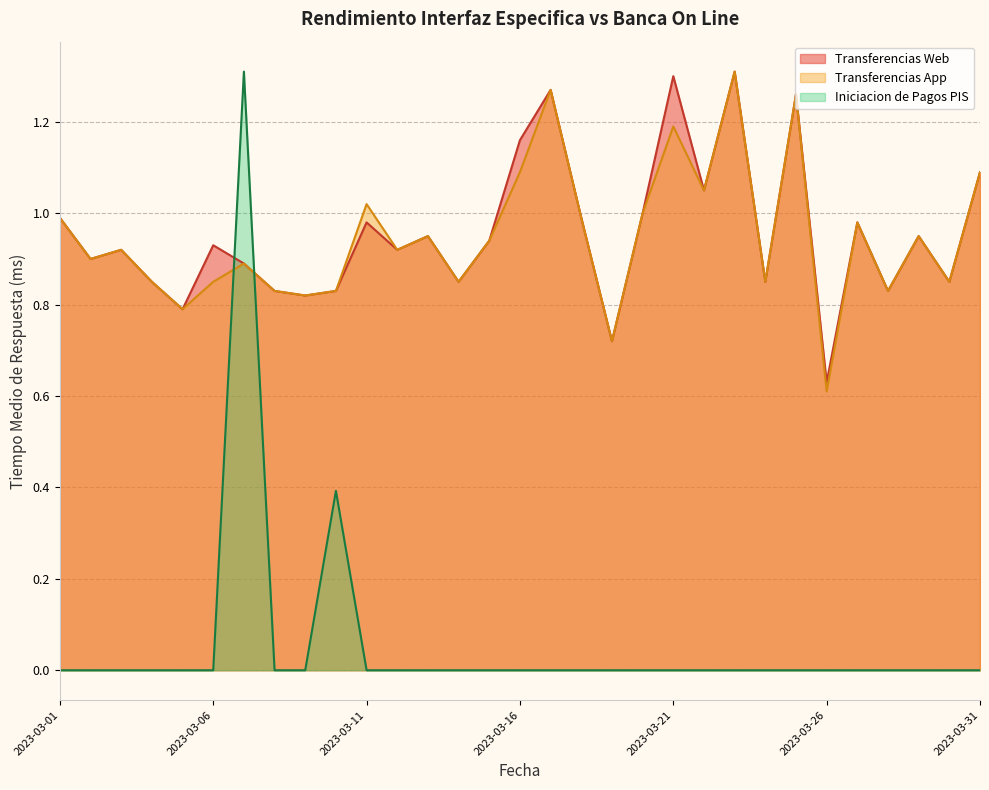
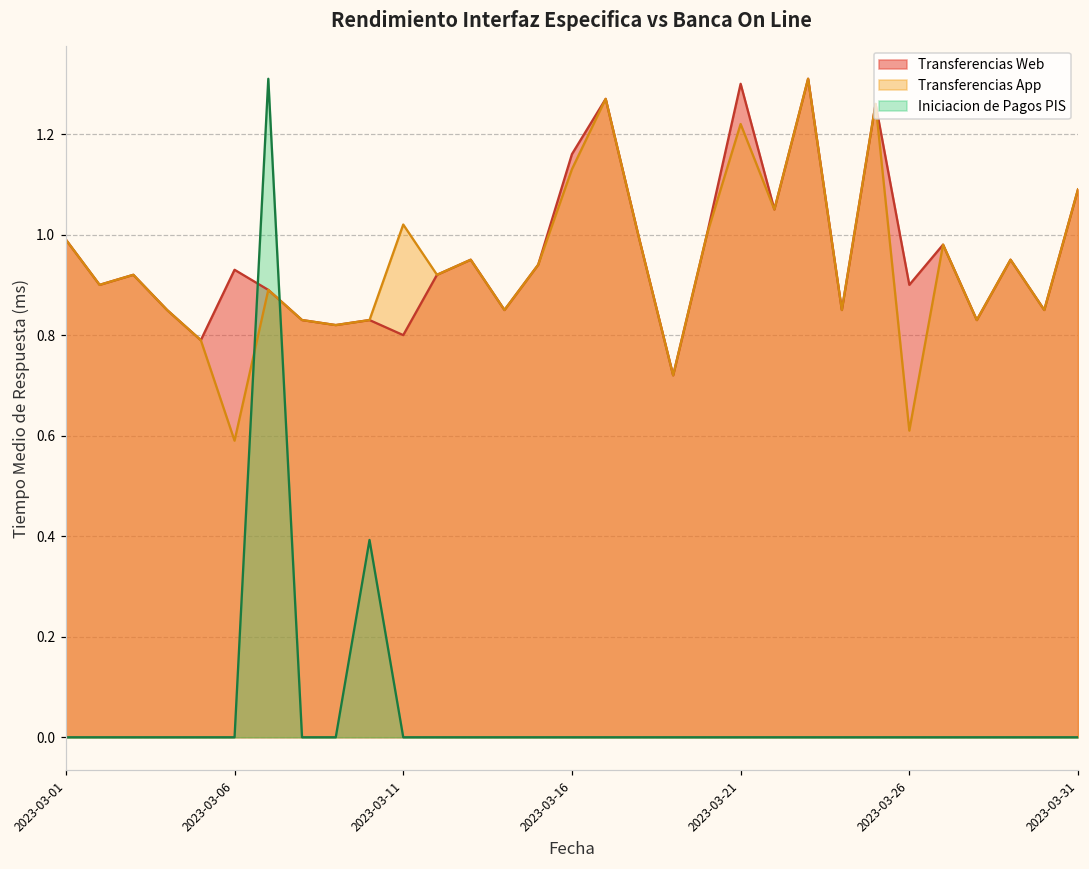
Transferencias App, 2023-03-06: 0.85 -> 0.59
Transferencias Web, 2023-03-11: 0.98 -> 0.80
Transferencias App, 2023-03-16: 1.09 -> 1.13
Transferencias App, 2023-03-21: 1.19 -> 1.22
Transferencias Web, 2023-03-26: 0.63 -> 0.90
